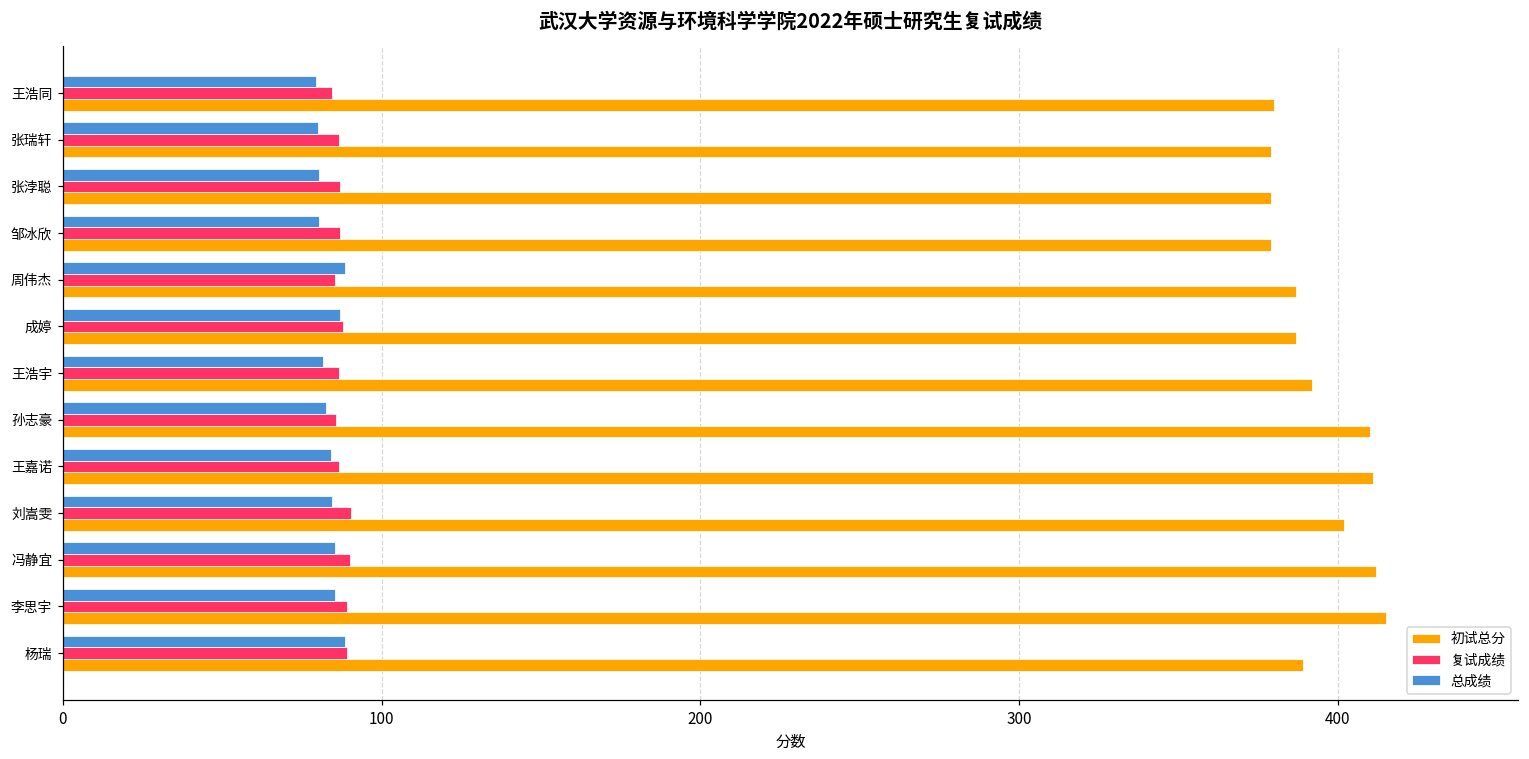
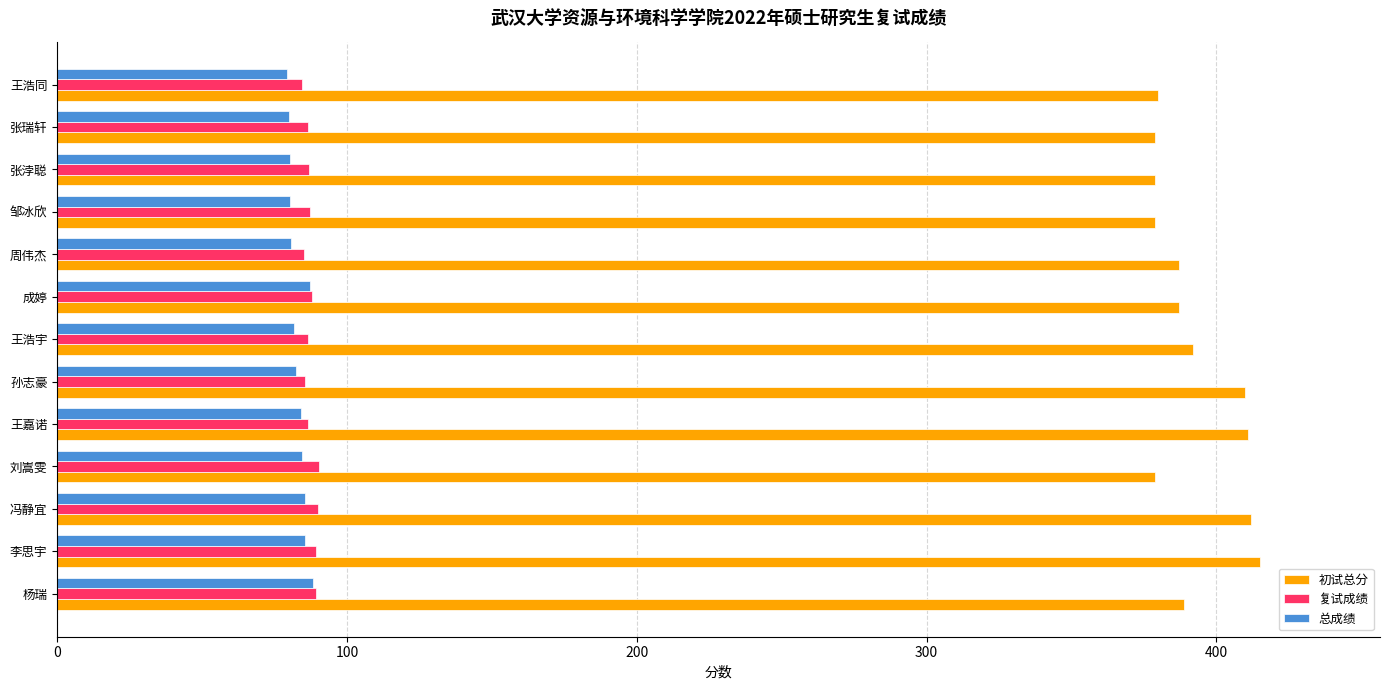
总成绩, 周伟杰: 89 -> 81
初试总分, 刘嵩雯: 402 -> 379
